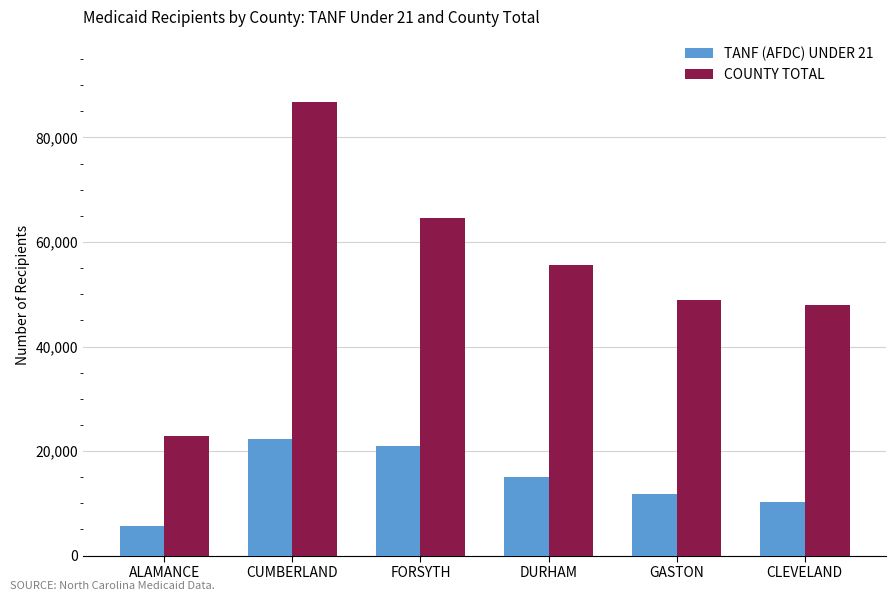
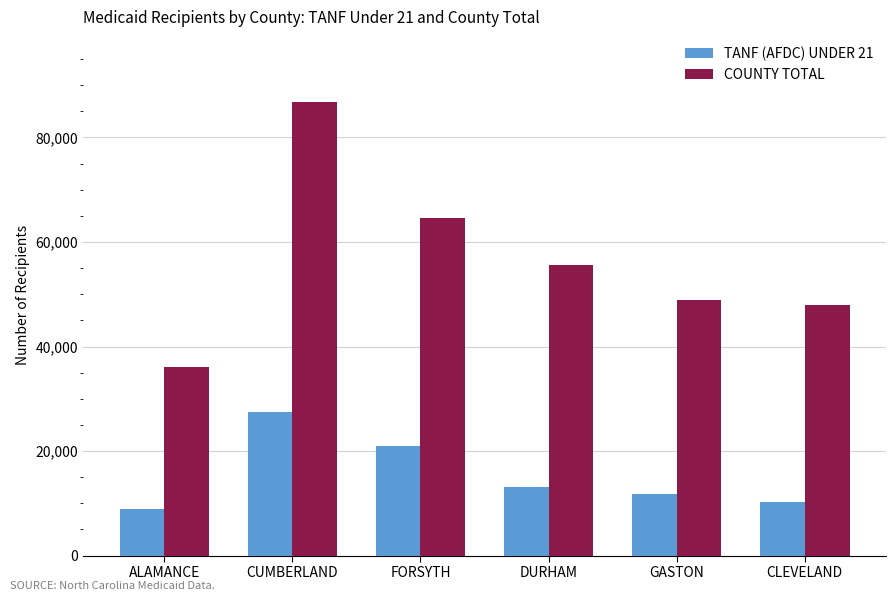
TANF (AFDC) UNDER 21, ALAMANCE: 6,000 -> 9,000
COUNTY TOTAL, ALAMANCE: 23,000 -> 36,000
TANF (AFDC) UNDER 21, CUMBERLAND: 22,000 -> 27,000
TANF (AFDC) UNDER 21, DURHAM: 15,000 -> 13,000
